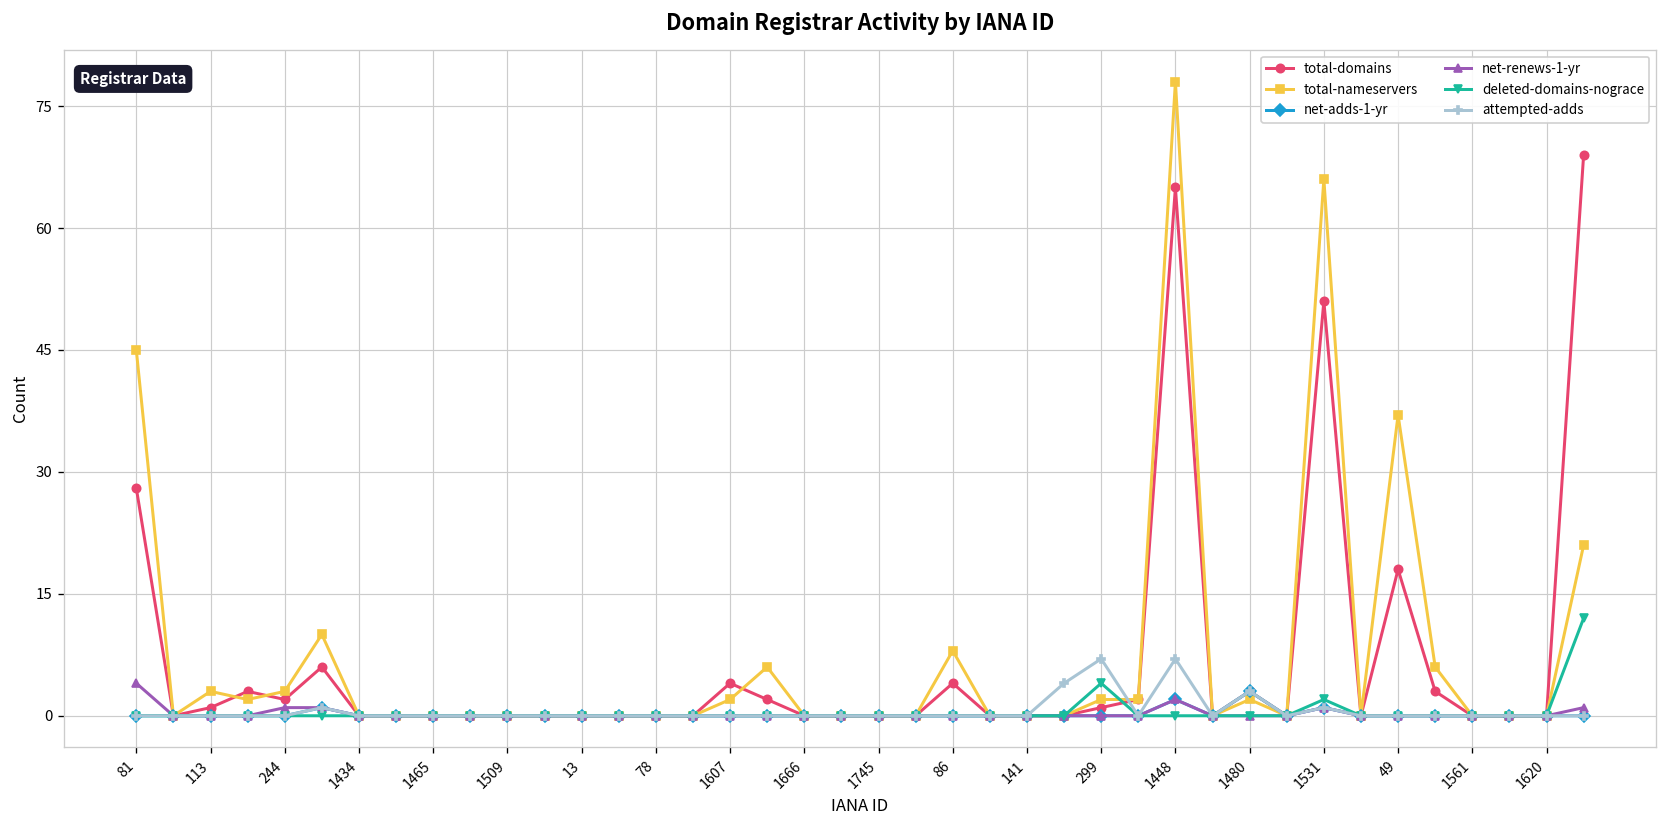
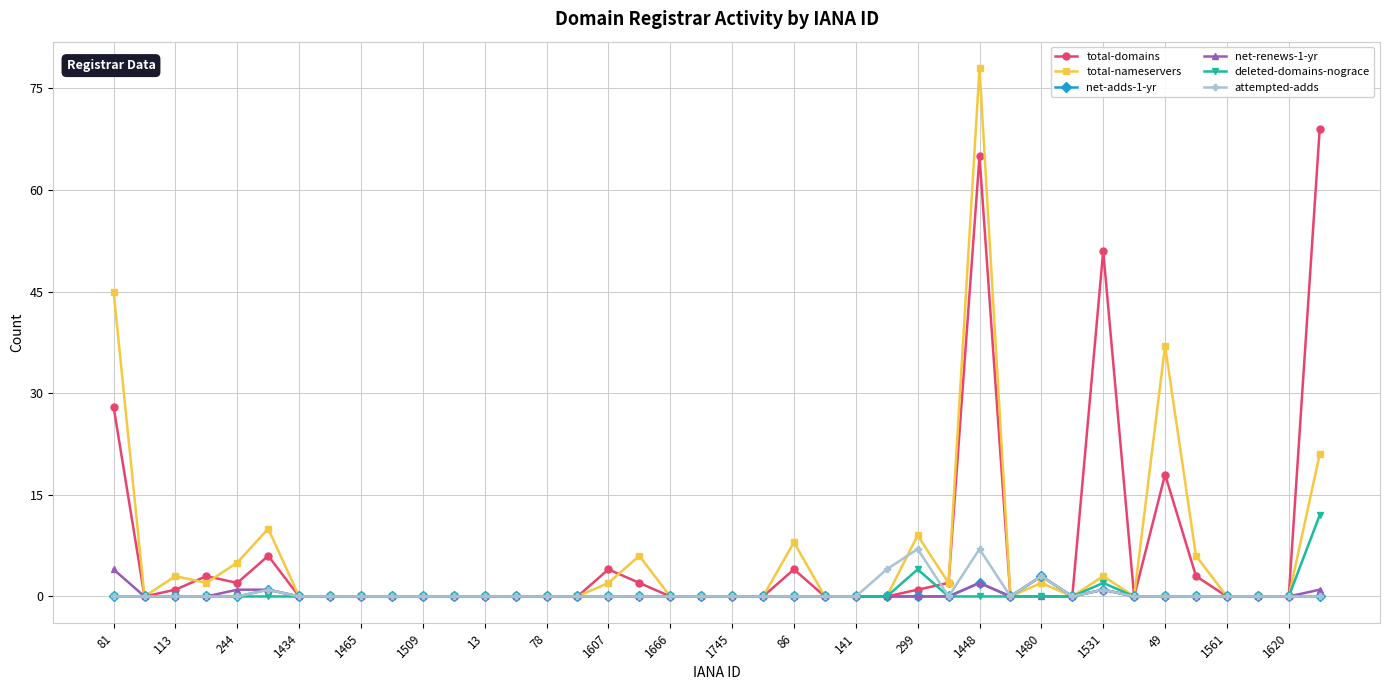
total-nameservers, 244: 3 -> 5
total-nameservers, 299: 2 -> 9
total-nameservers, 1531: 66 -> 3
